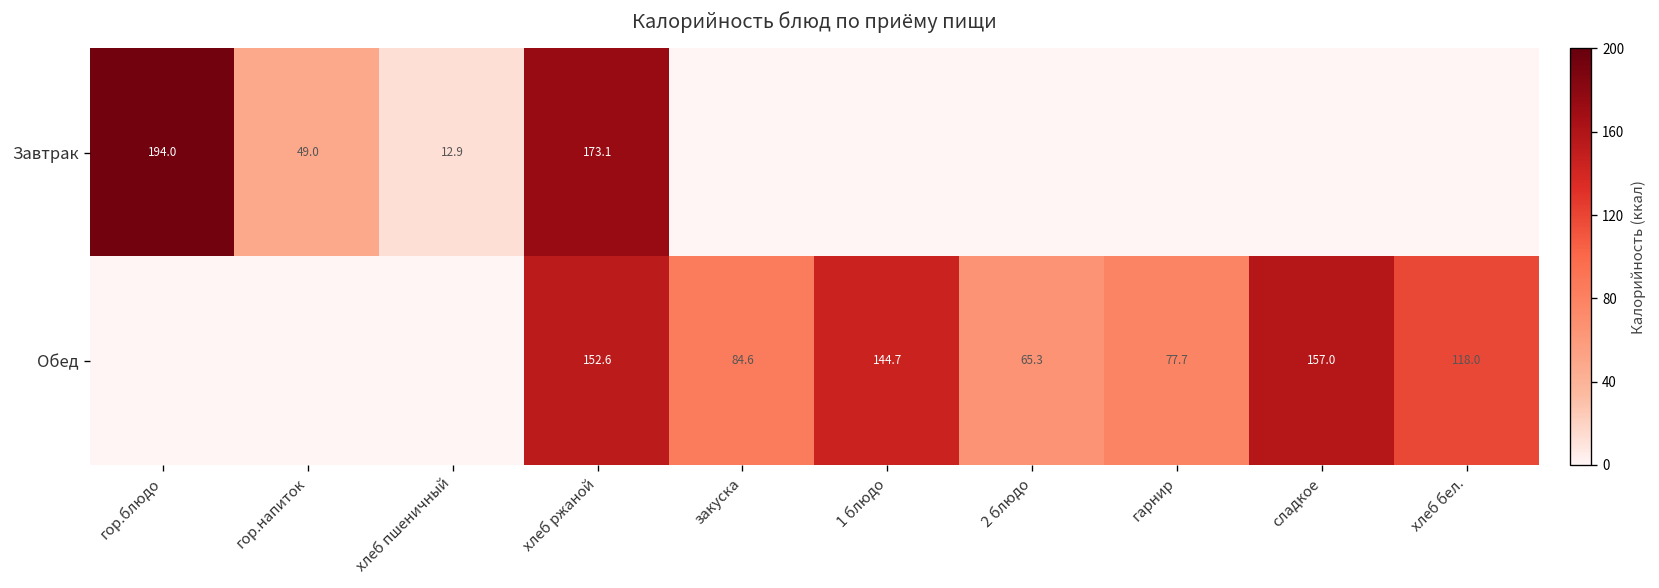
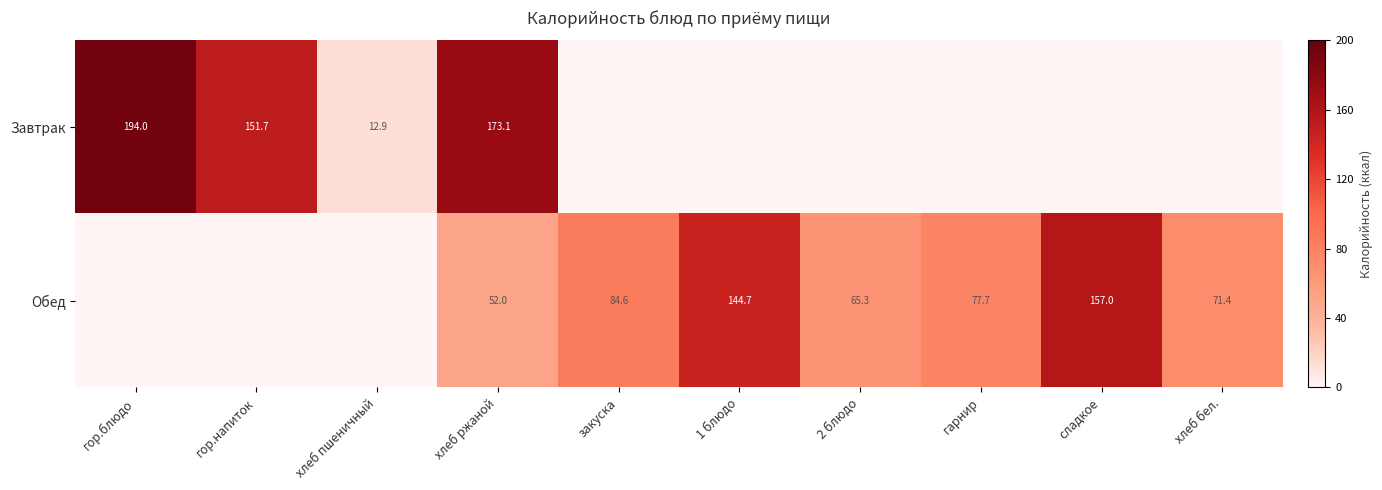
Завтрак, гор.напиток: 49.0 -> 151.7
Обед, хлеб ржаной: 152.6 -> 52.0
Обед, хлеб бел.: 118.0 -> 71.4
